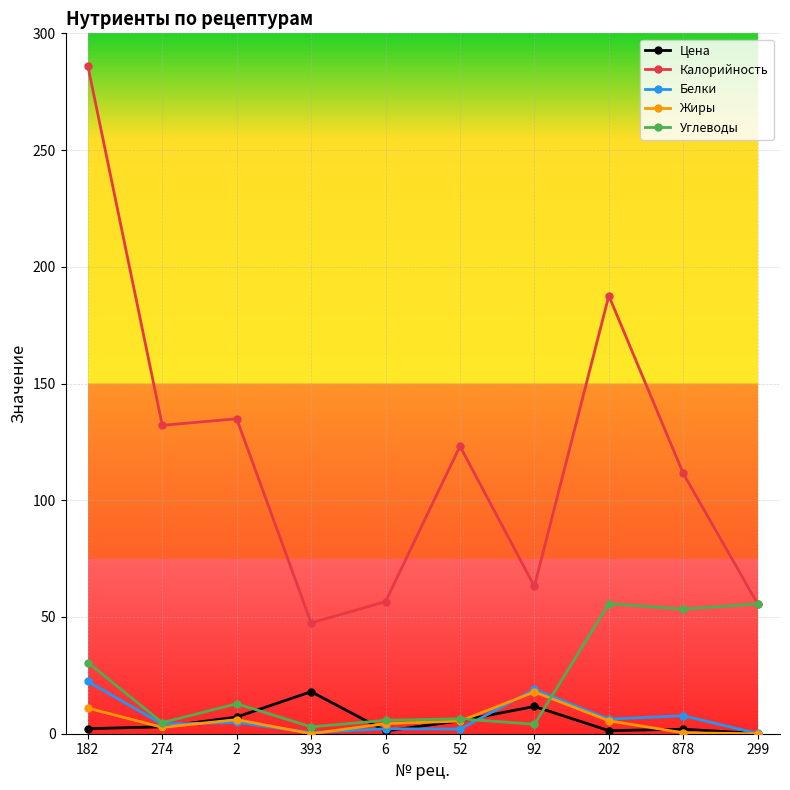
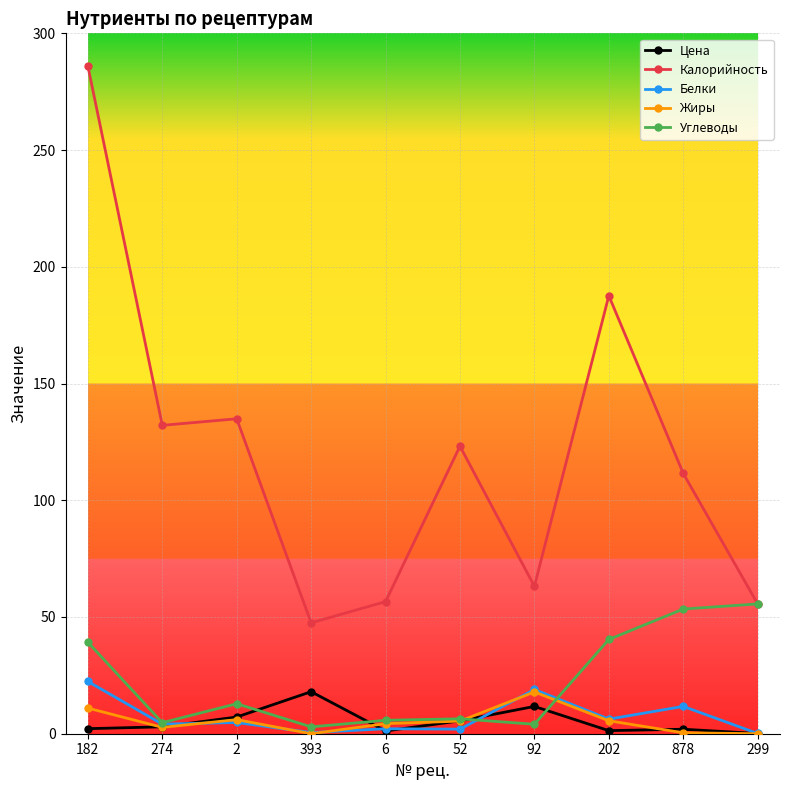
Углеводы, 182: 31 -> 39
Углеводы, 202: 56 -> 40
Белки, 878: 8 -> 12
